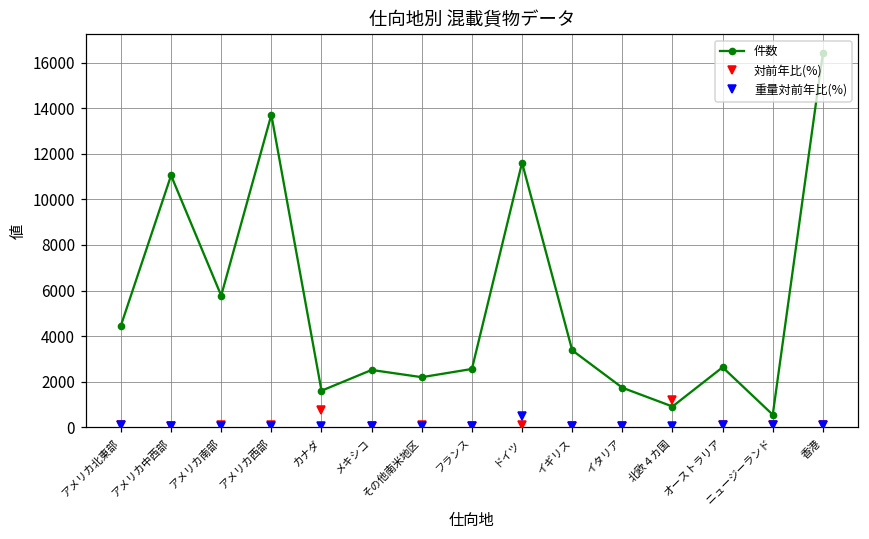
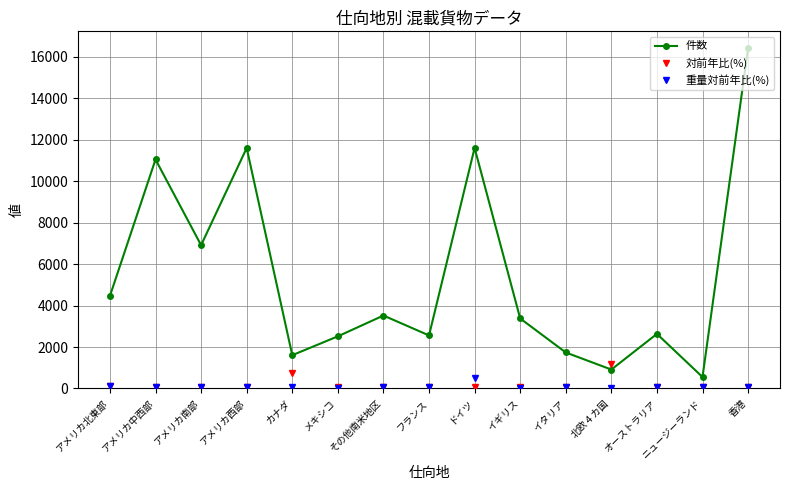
件数, アメリカ南部: 5800 -> 6900
件数, アメリカ西部: 13700 -> 11600
件数, その他南米地区: 2200 -> 3500
